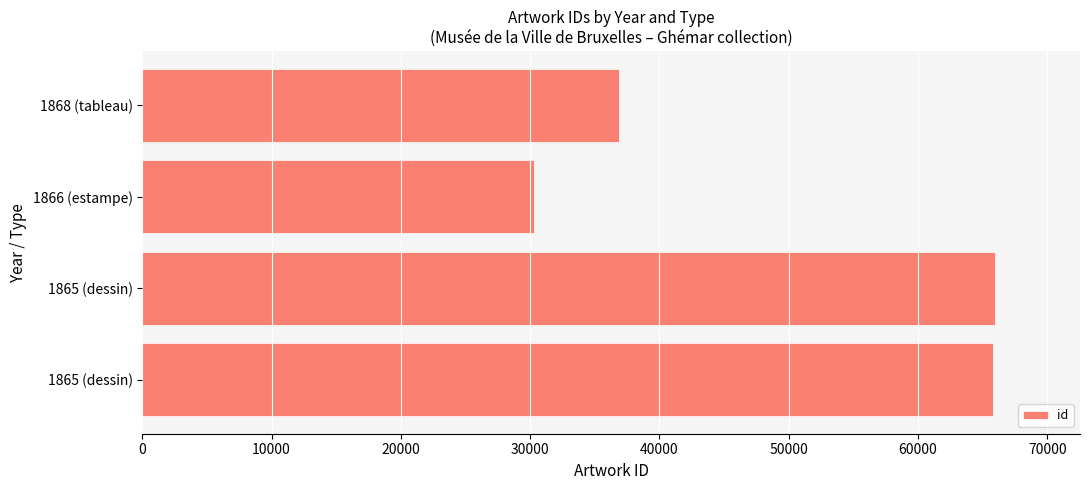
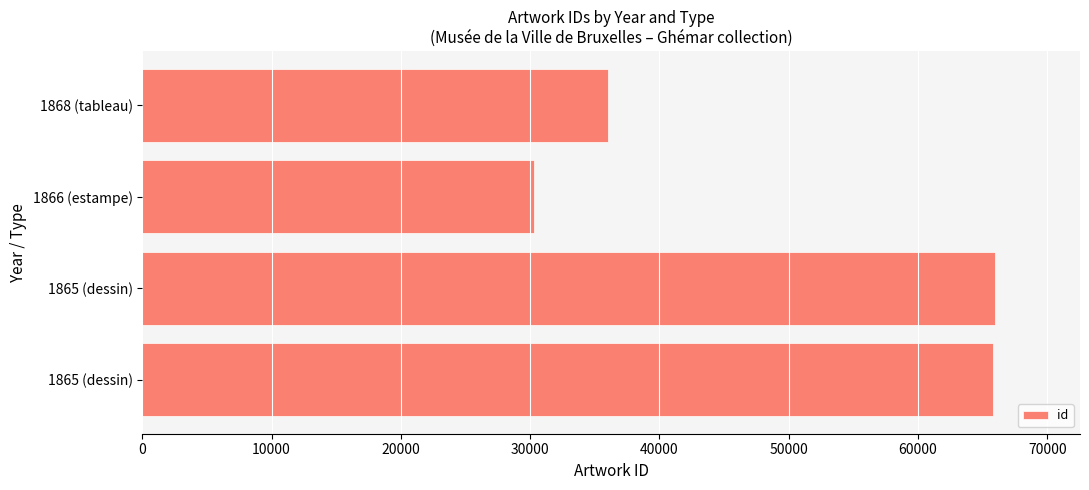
1868 (tableau): 36800 -> 36000
